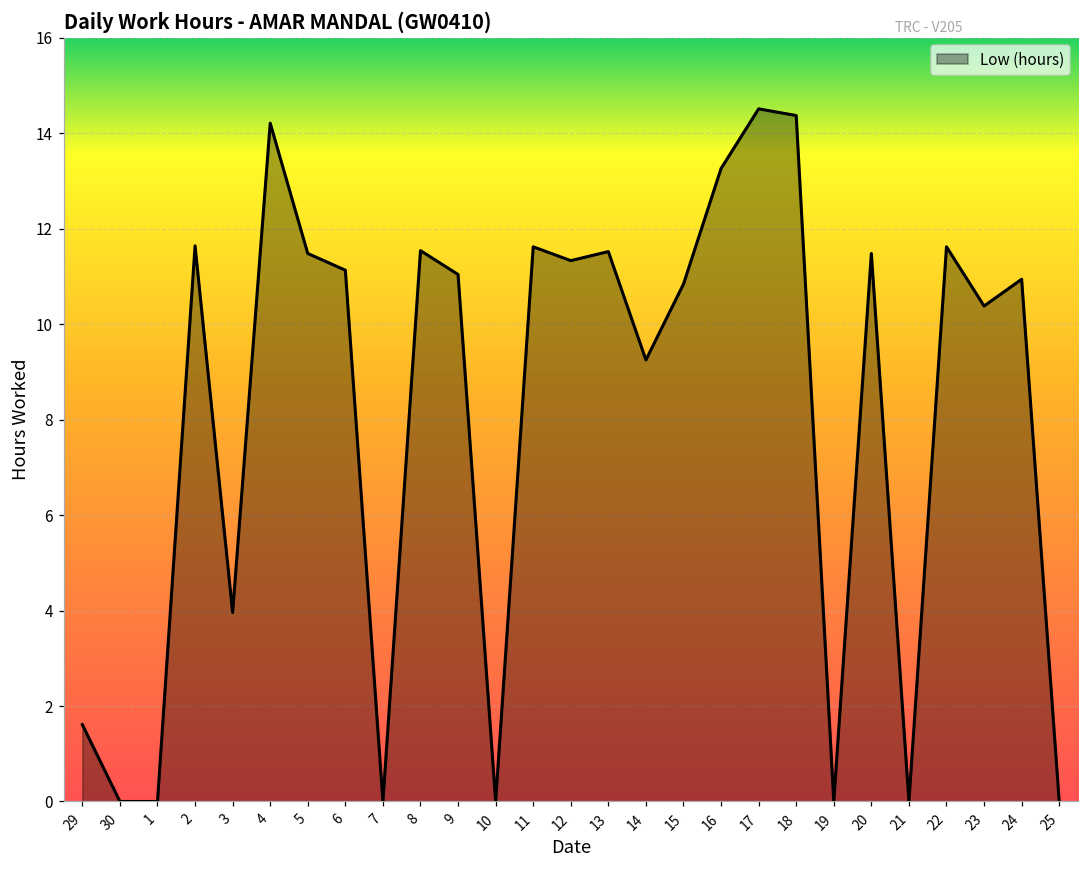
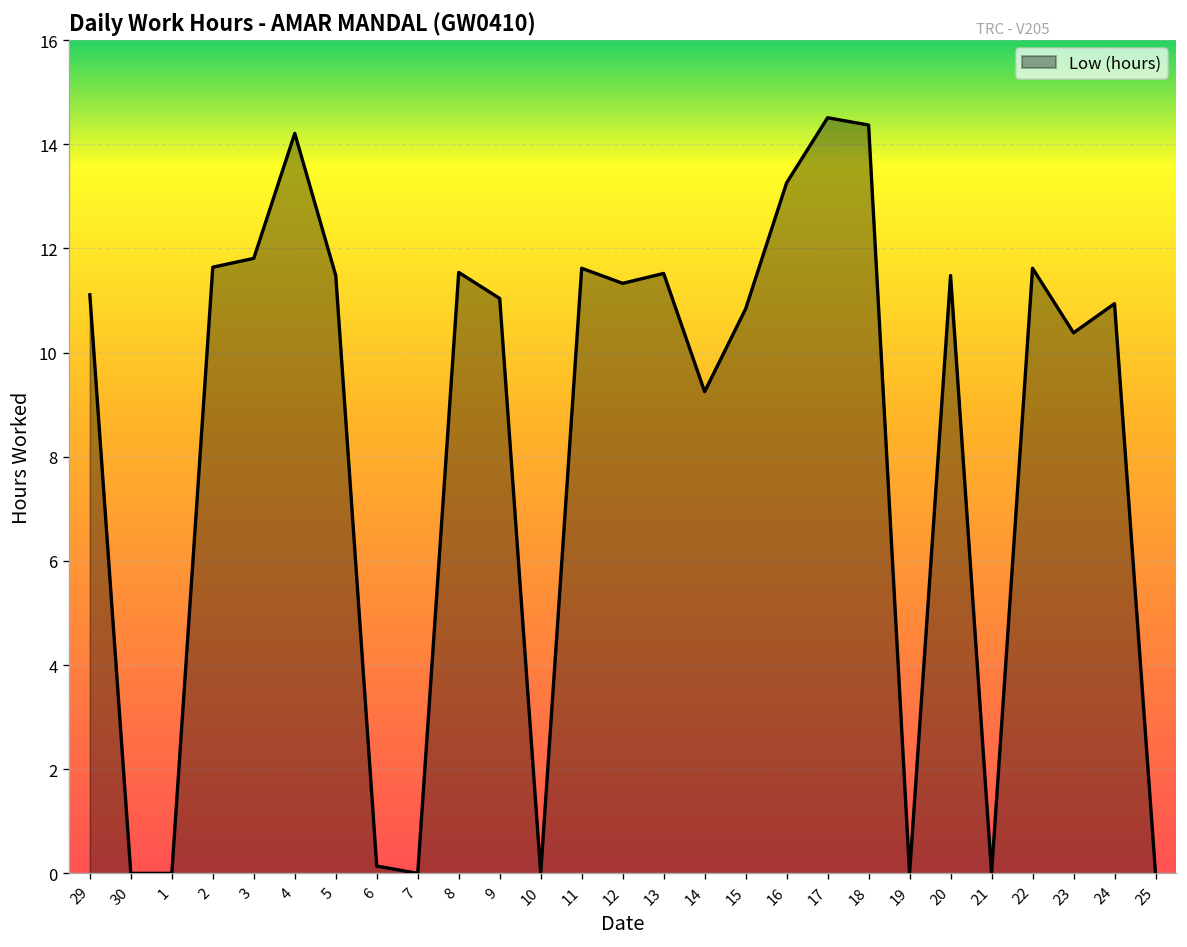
29: 1.6 -> 11.1
3: 4.0 -> 11.8
6: 11.1 -> 0.1
